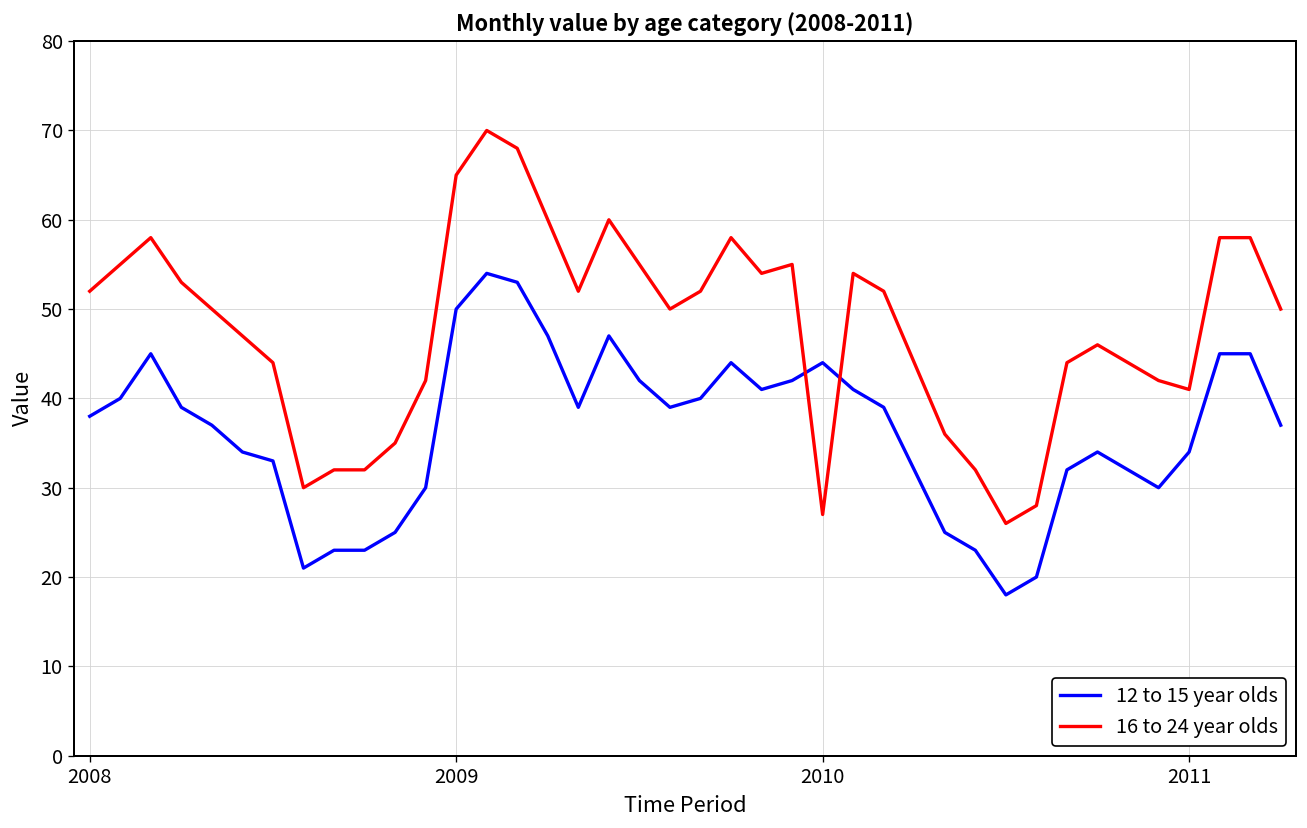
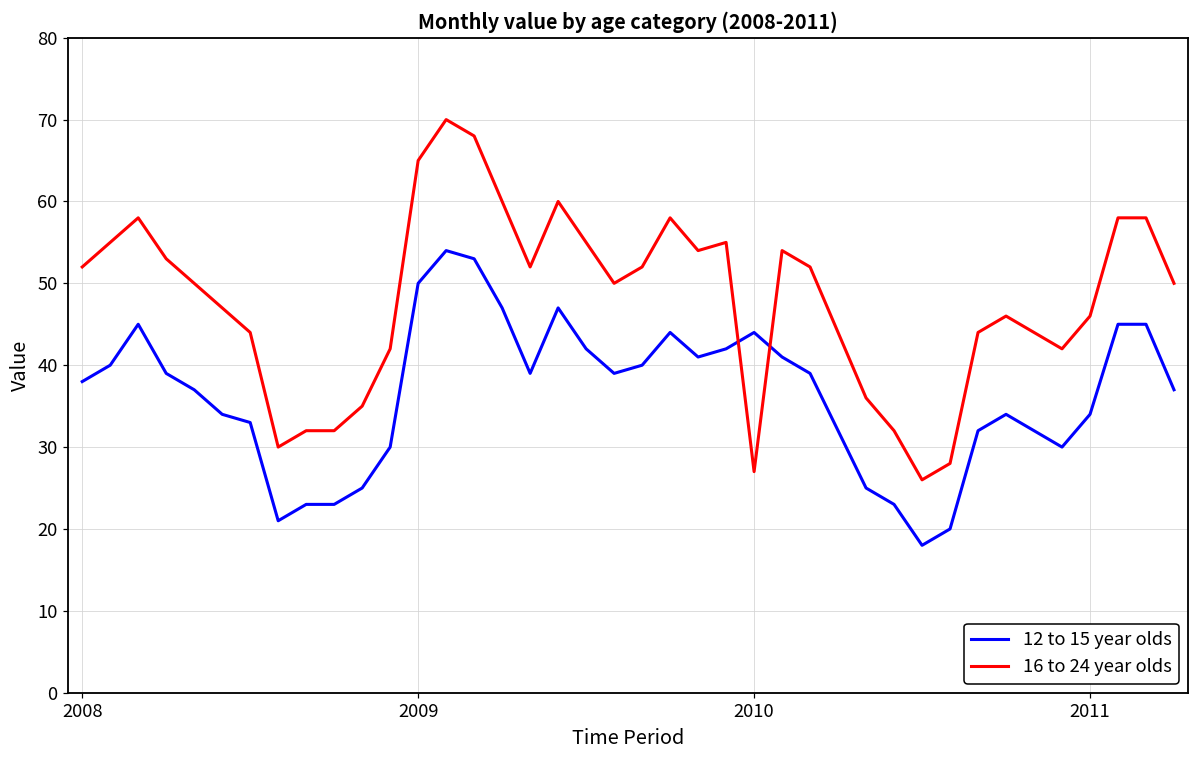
16 to 24 year olds, 2011: 41 -> 46
